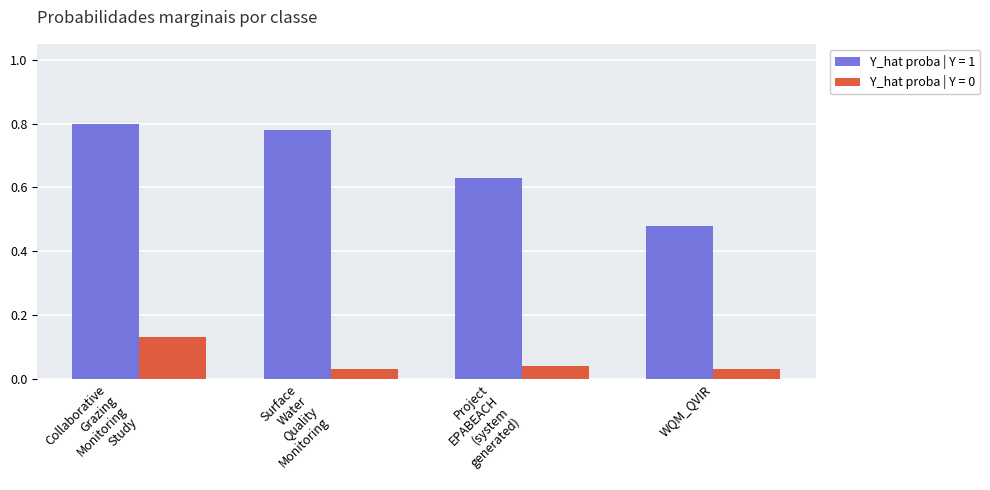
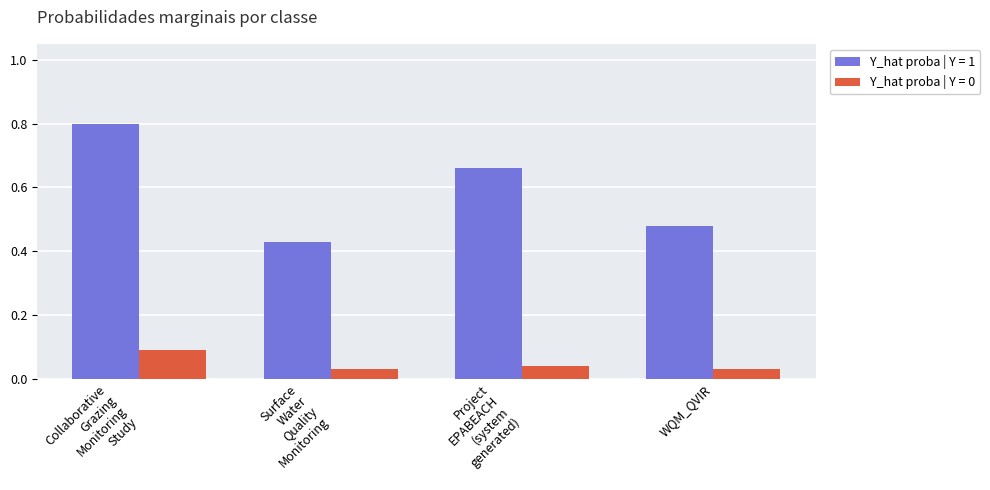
Y_hat proba | Y = 0, Collaborative Grazing Monitoring Study: 0.13 -> 0.09
Y_hat proba | Y = 1, Surface Water Quality Monitoring: 0.78 -> 0.43
Y_hat proba | Y = 1, Project EPABEACH (system generated): 0.63 -> 0.66
